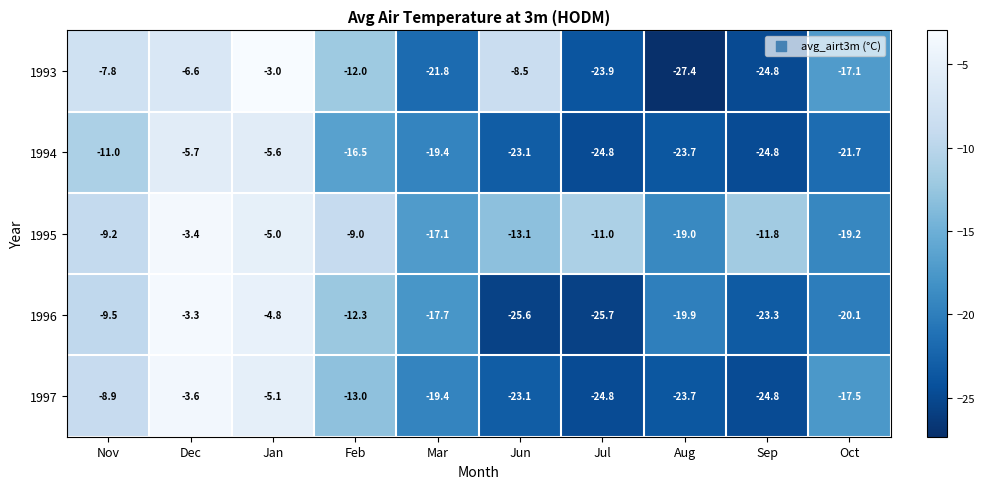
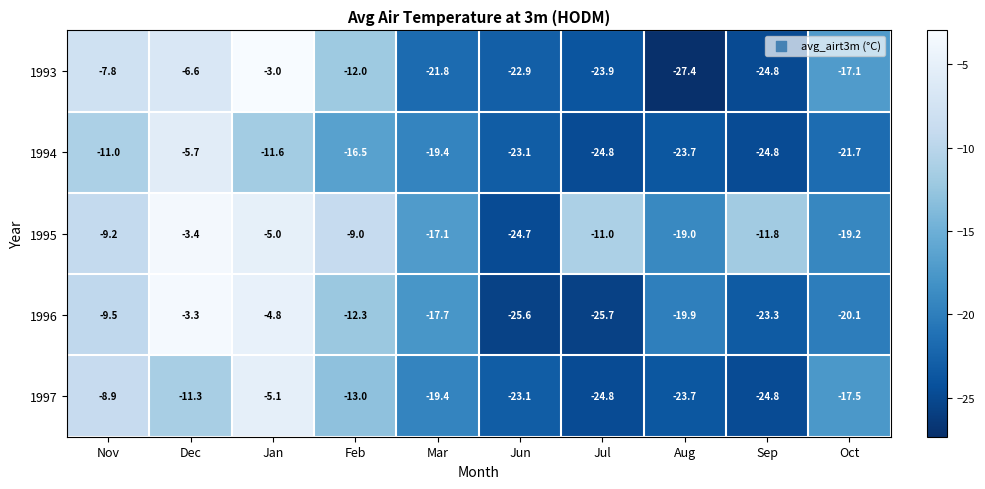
1993, Jun: -8.5 -> -22.9
1994, Jan: -5.6 -> -11.6
1995, Jun: -13.1 -> -24.7
1997, Dec: -3.6 -> -11.3
